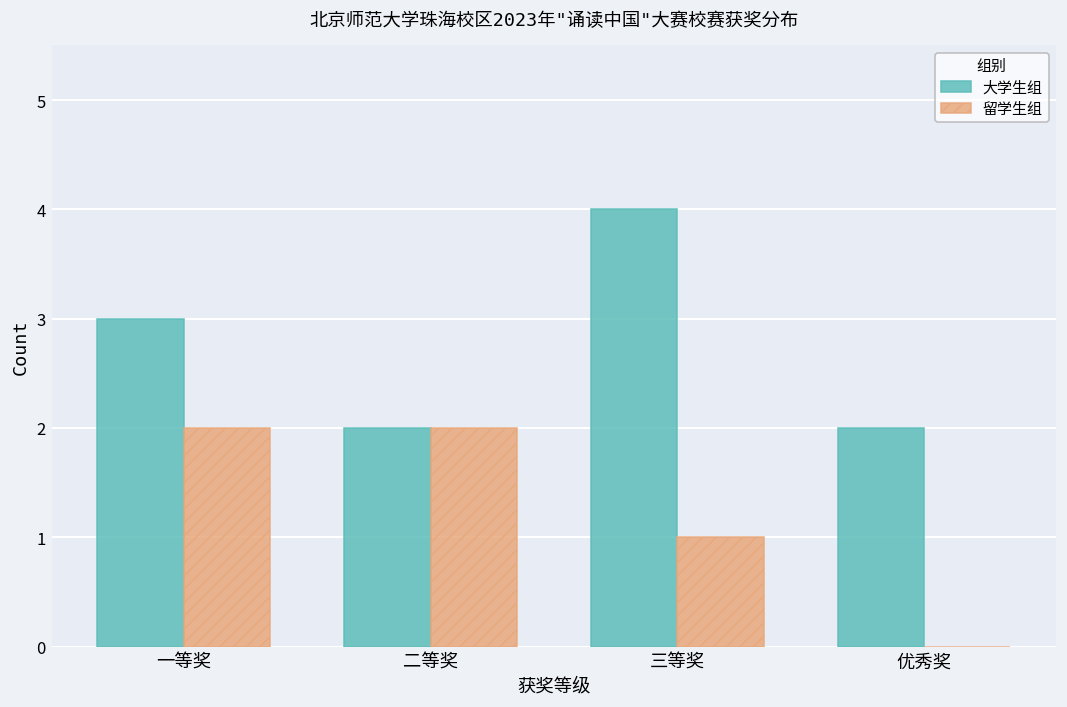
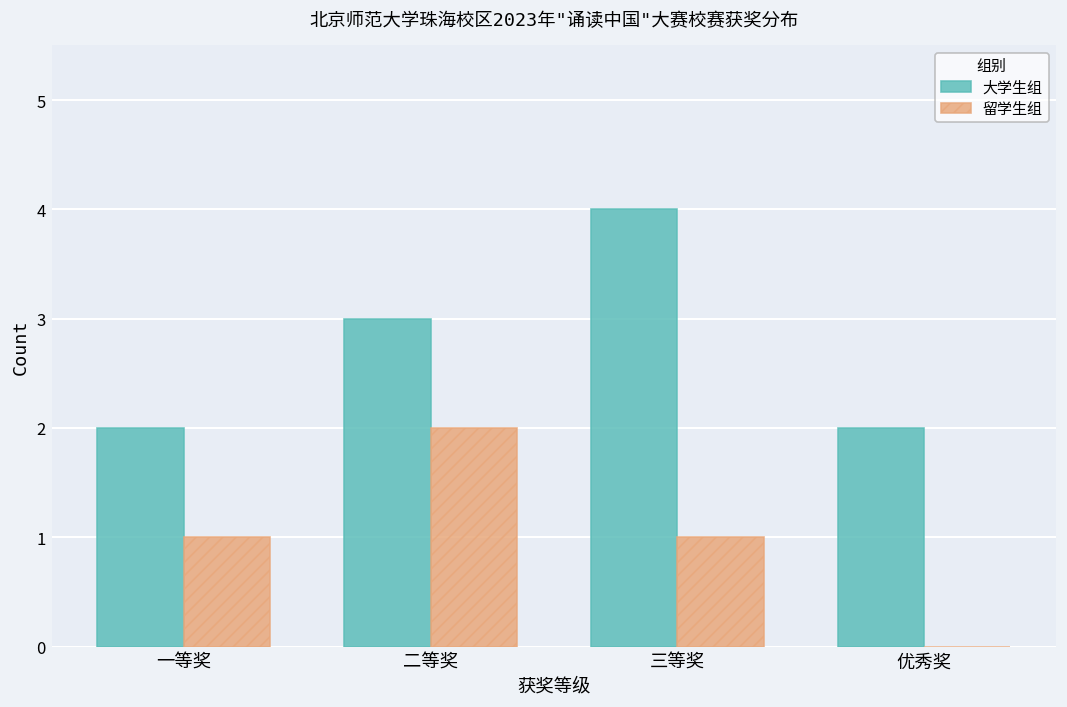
大学生组, 一等奖: 3 -> 2
留学生组, 一等奖: 2 -> 1
大学生组, 二等奖: 2 -> 3
